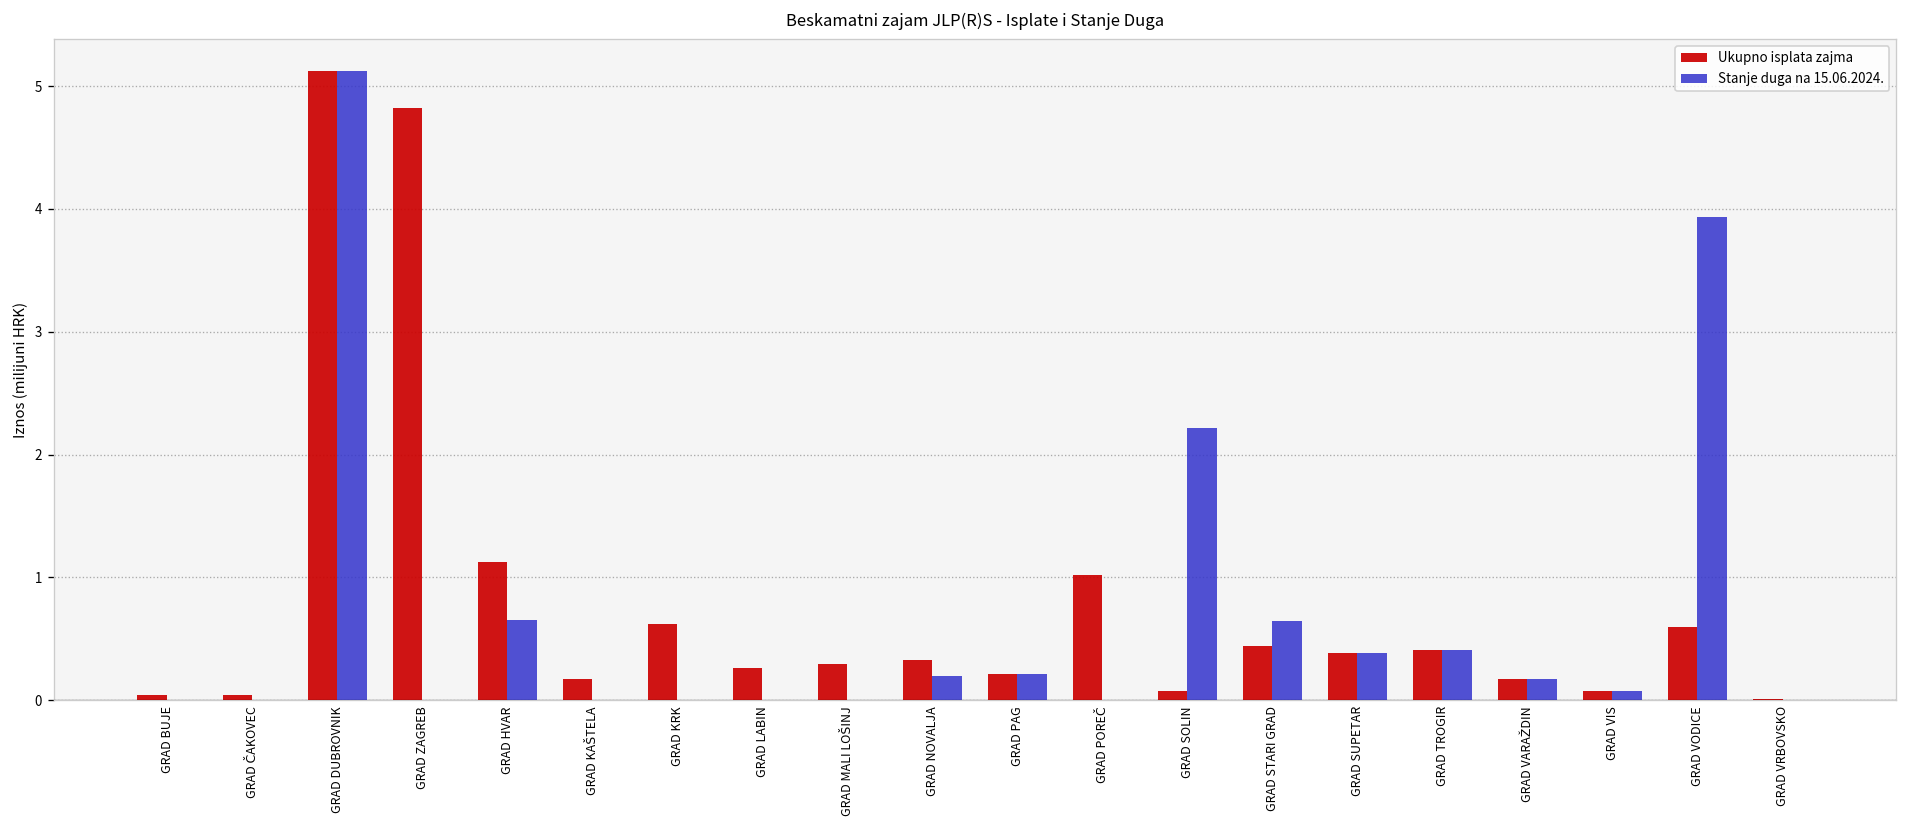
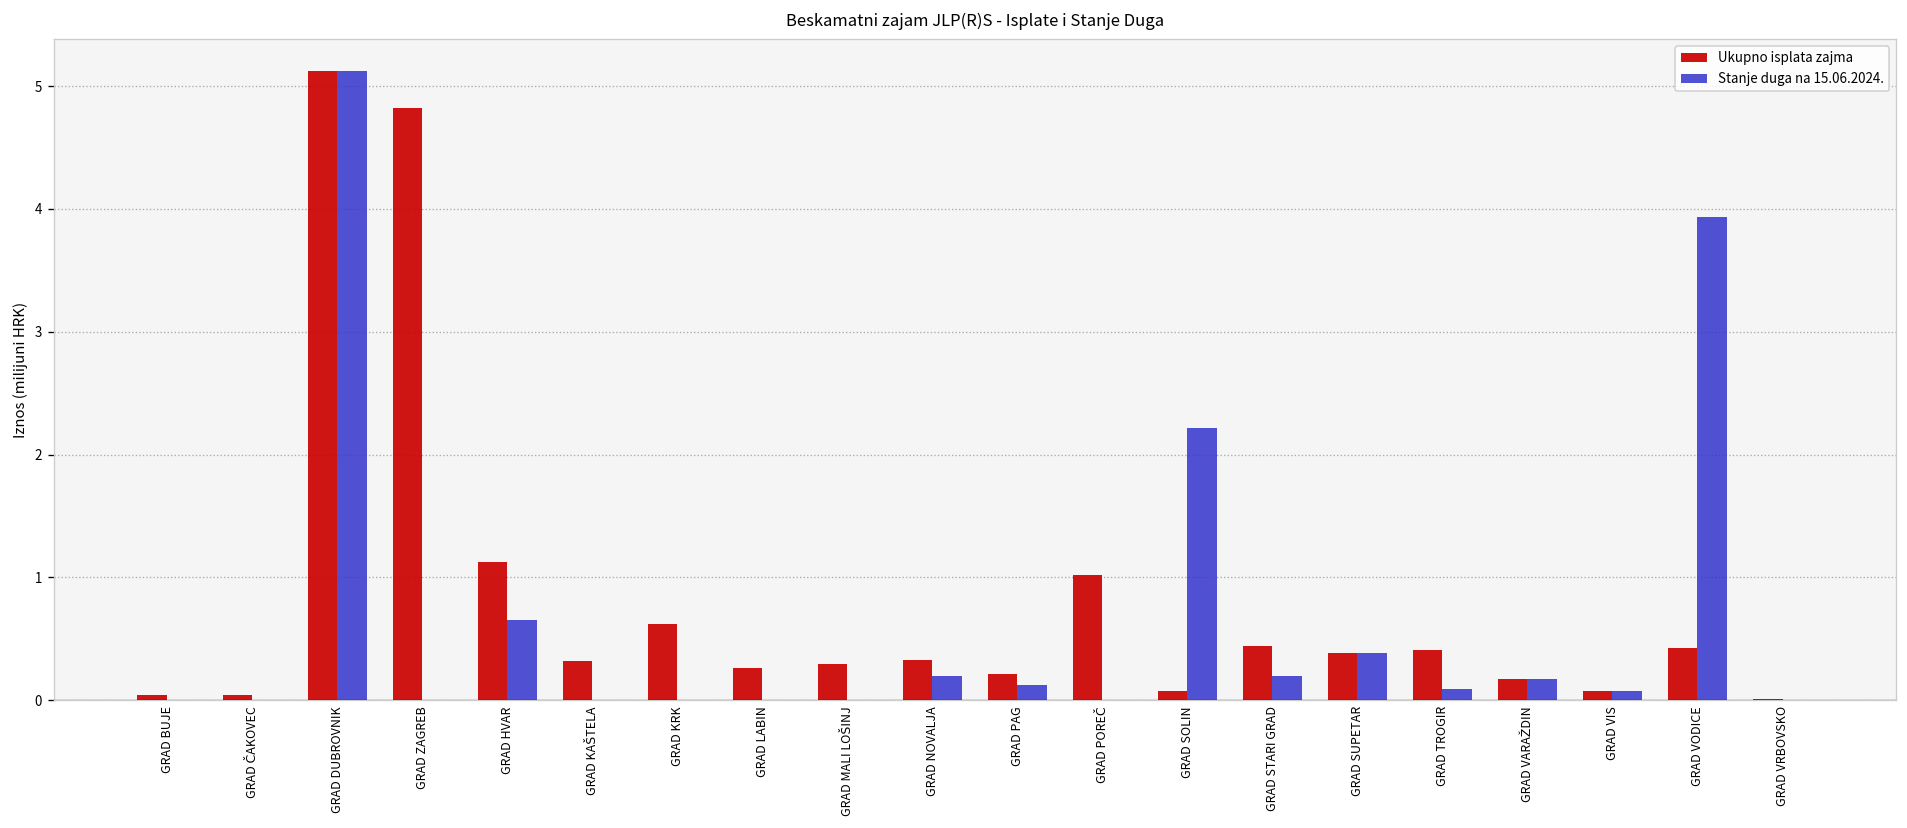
Ukupno isplata zajma, GRAD KAŠTELA: 0.18 -> 0.32
Stanje duga na 15.06.2024., GRAD PAG: 0.21 -> 0.13
Stanje duga na 15.06.2024., GRAD STARI GRAD: 0.65 -> 0.20
Stanje duga na 15.06.2024., GRAD TROGIR: 0.41 -> 0.09
Ukupno isplata zajma, GRAD VODICE: 0.59 -> 0.42
